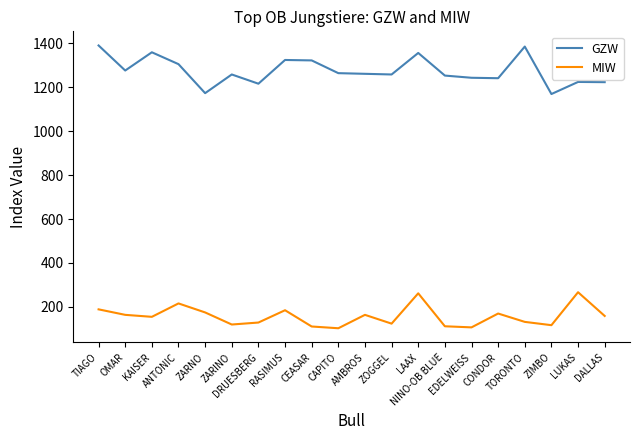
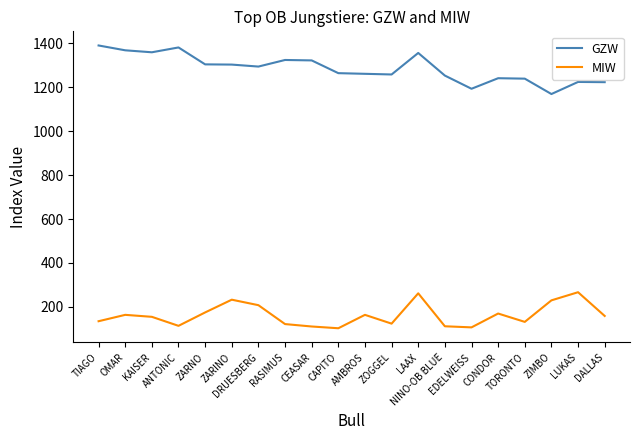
MIW, TIAGO: 190 -> 140
GZW, OMAR: 1280 -> 1370
GZW, ANTONIC: 1310 -> 1380
MIW, ANTONIC: 220 -> 110
GZW, ZARNO: 1170 -> 1300
GZW, ZARINO: 1260 -> 1300
MIW, ZARINO: 120 -> 230
GZW, DRUESBERG: 1220 -> 1290
MIW, DRUESBERG: 130 -> 210
MIW, RASIMUS: 190 -> 120
GZW, EDELWEISS: 1240 -> 1190
GZW, TORONTO: 1390 -> 1240
MIW, ZIMBO: 120 -> 230
